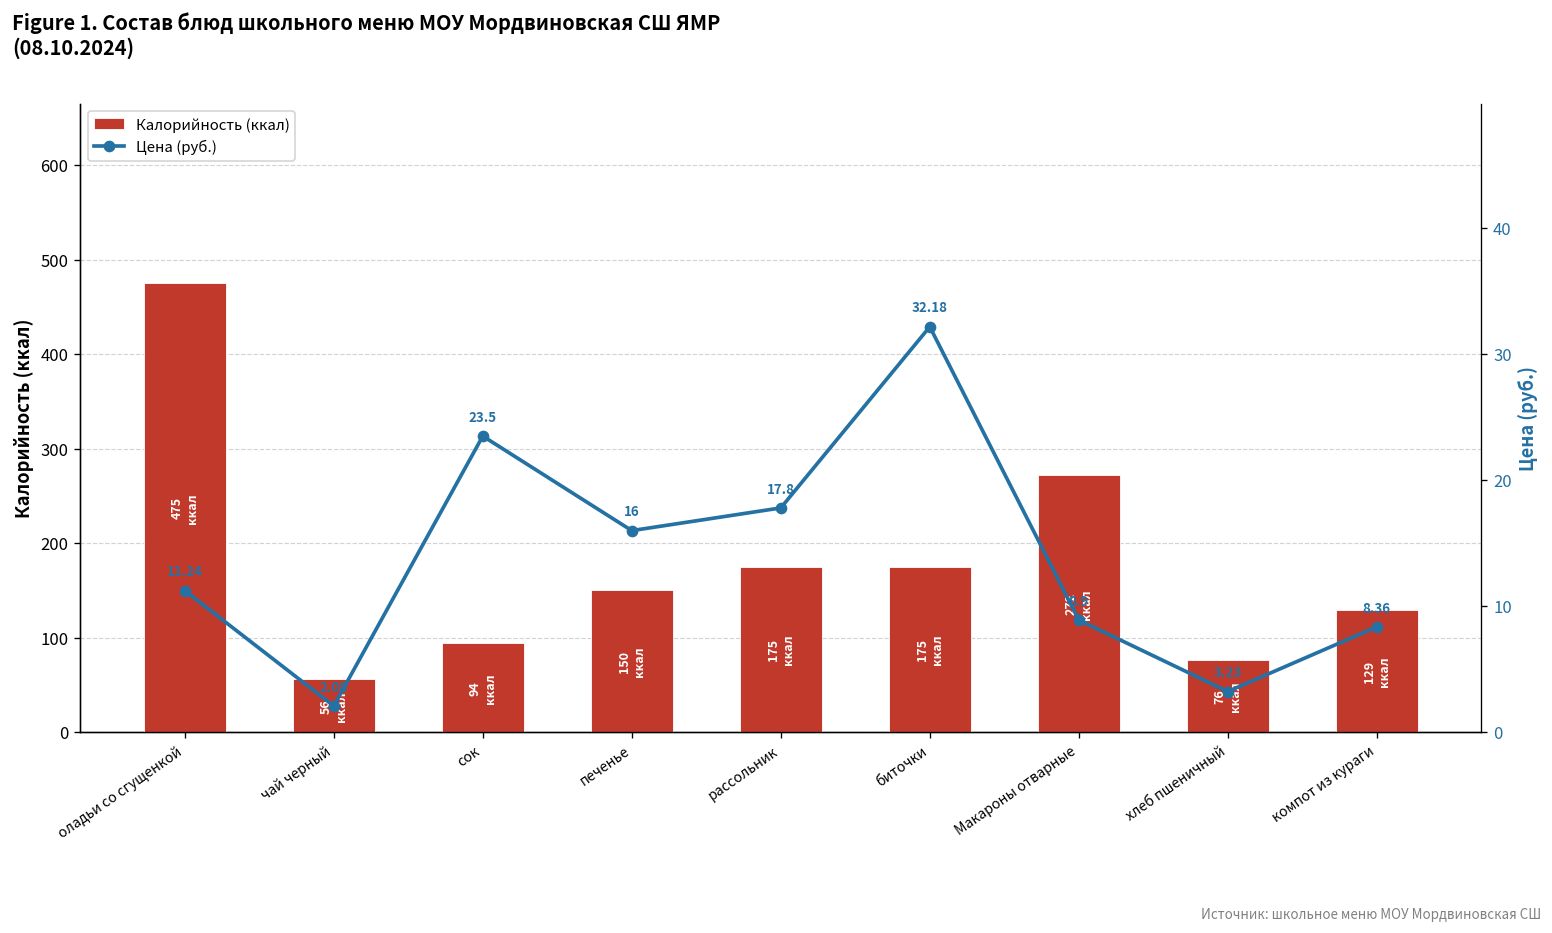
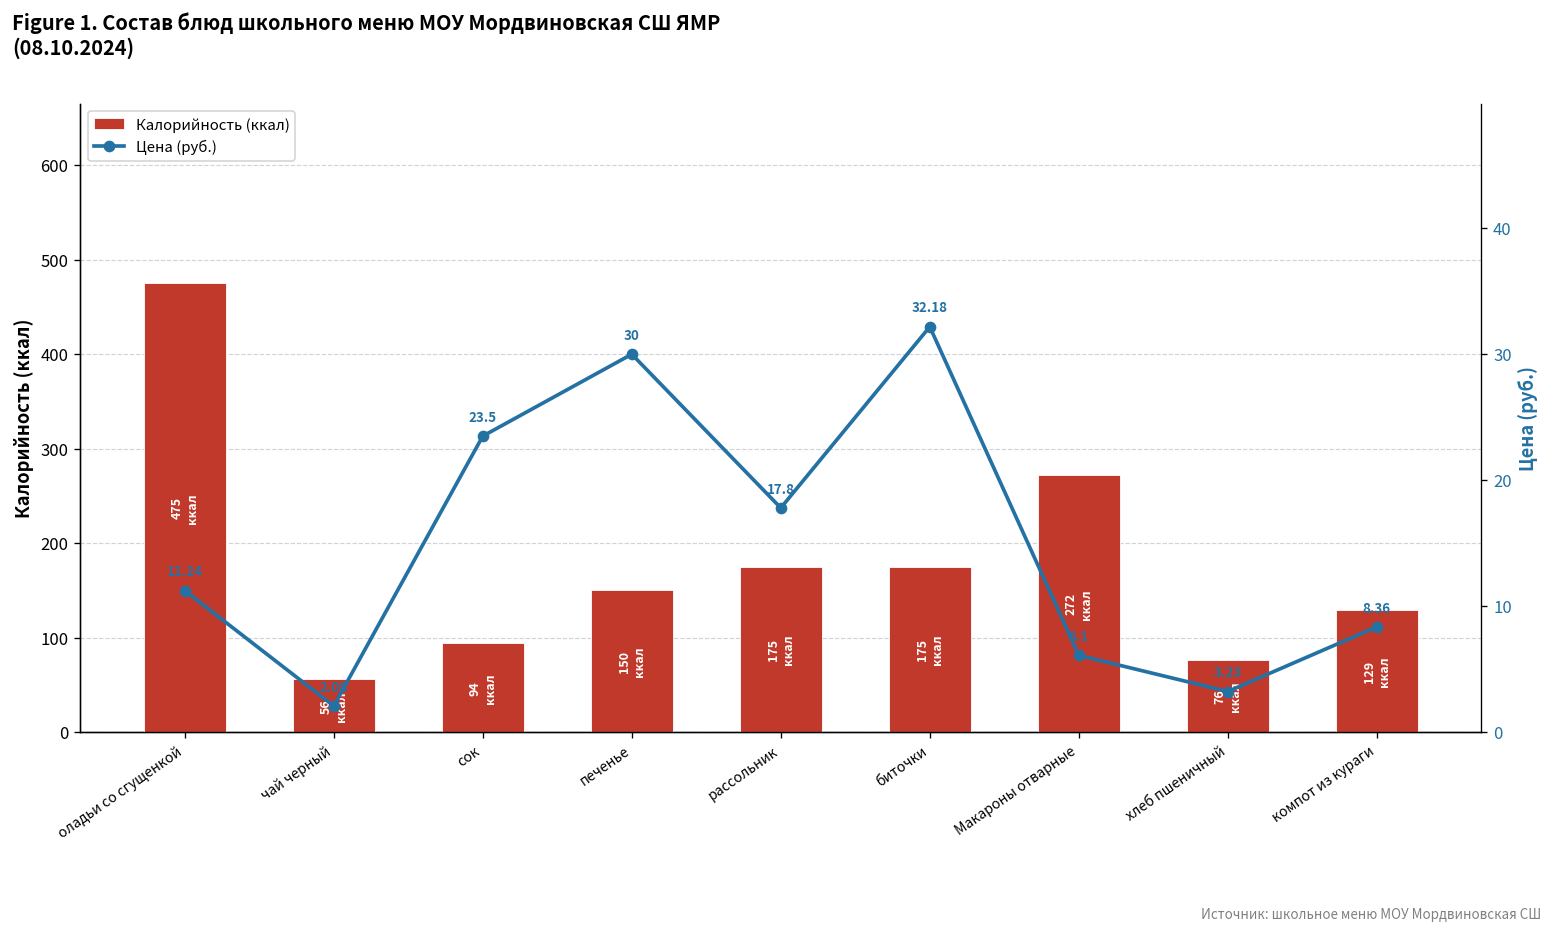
Цена (руб.), печенье: 16 -> 30
Цена (руб.), Макароны отварные: 8.9 -> 6.1
